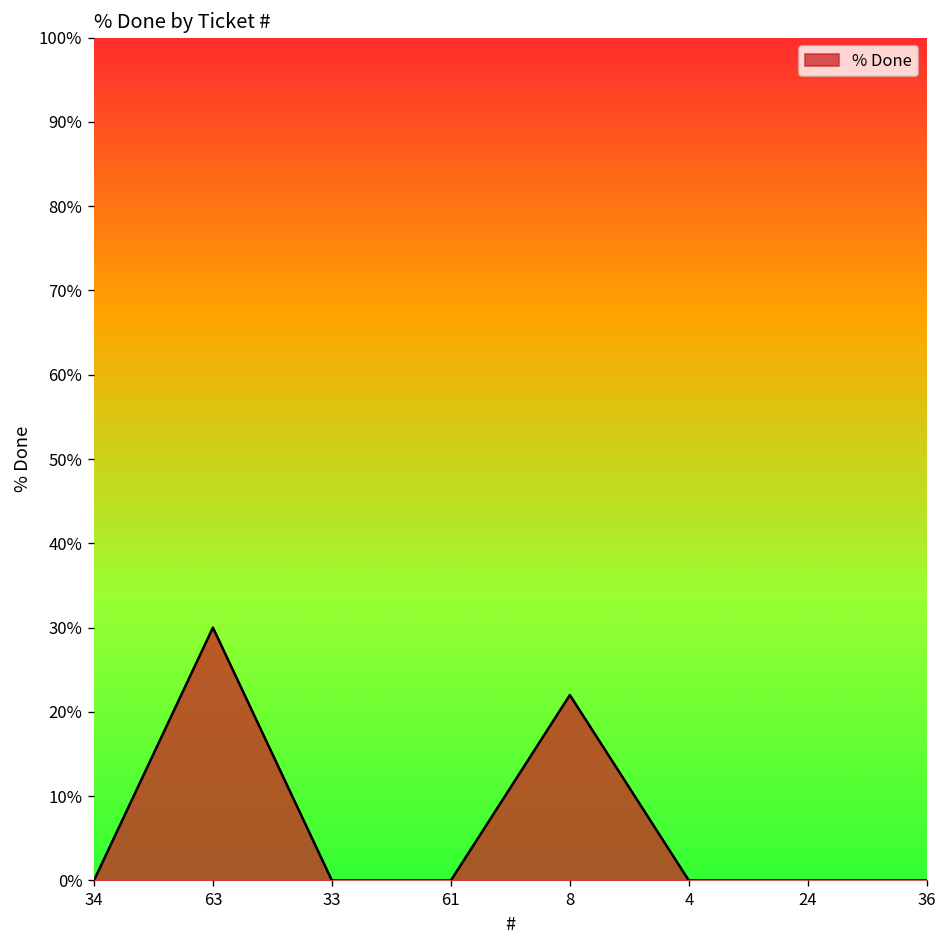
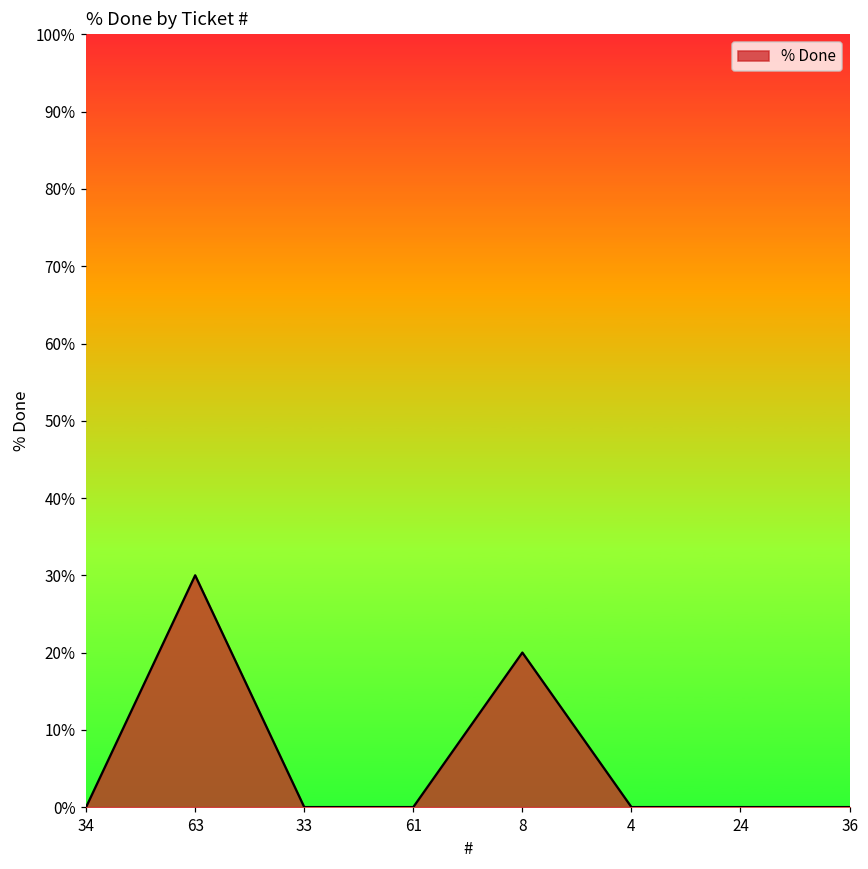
8: 22% -> 20%
